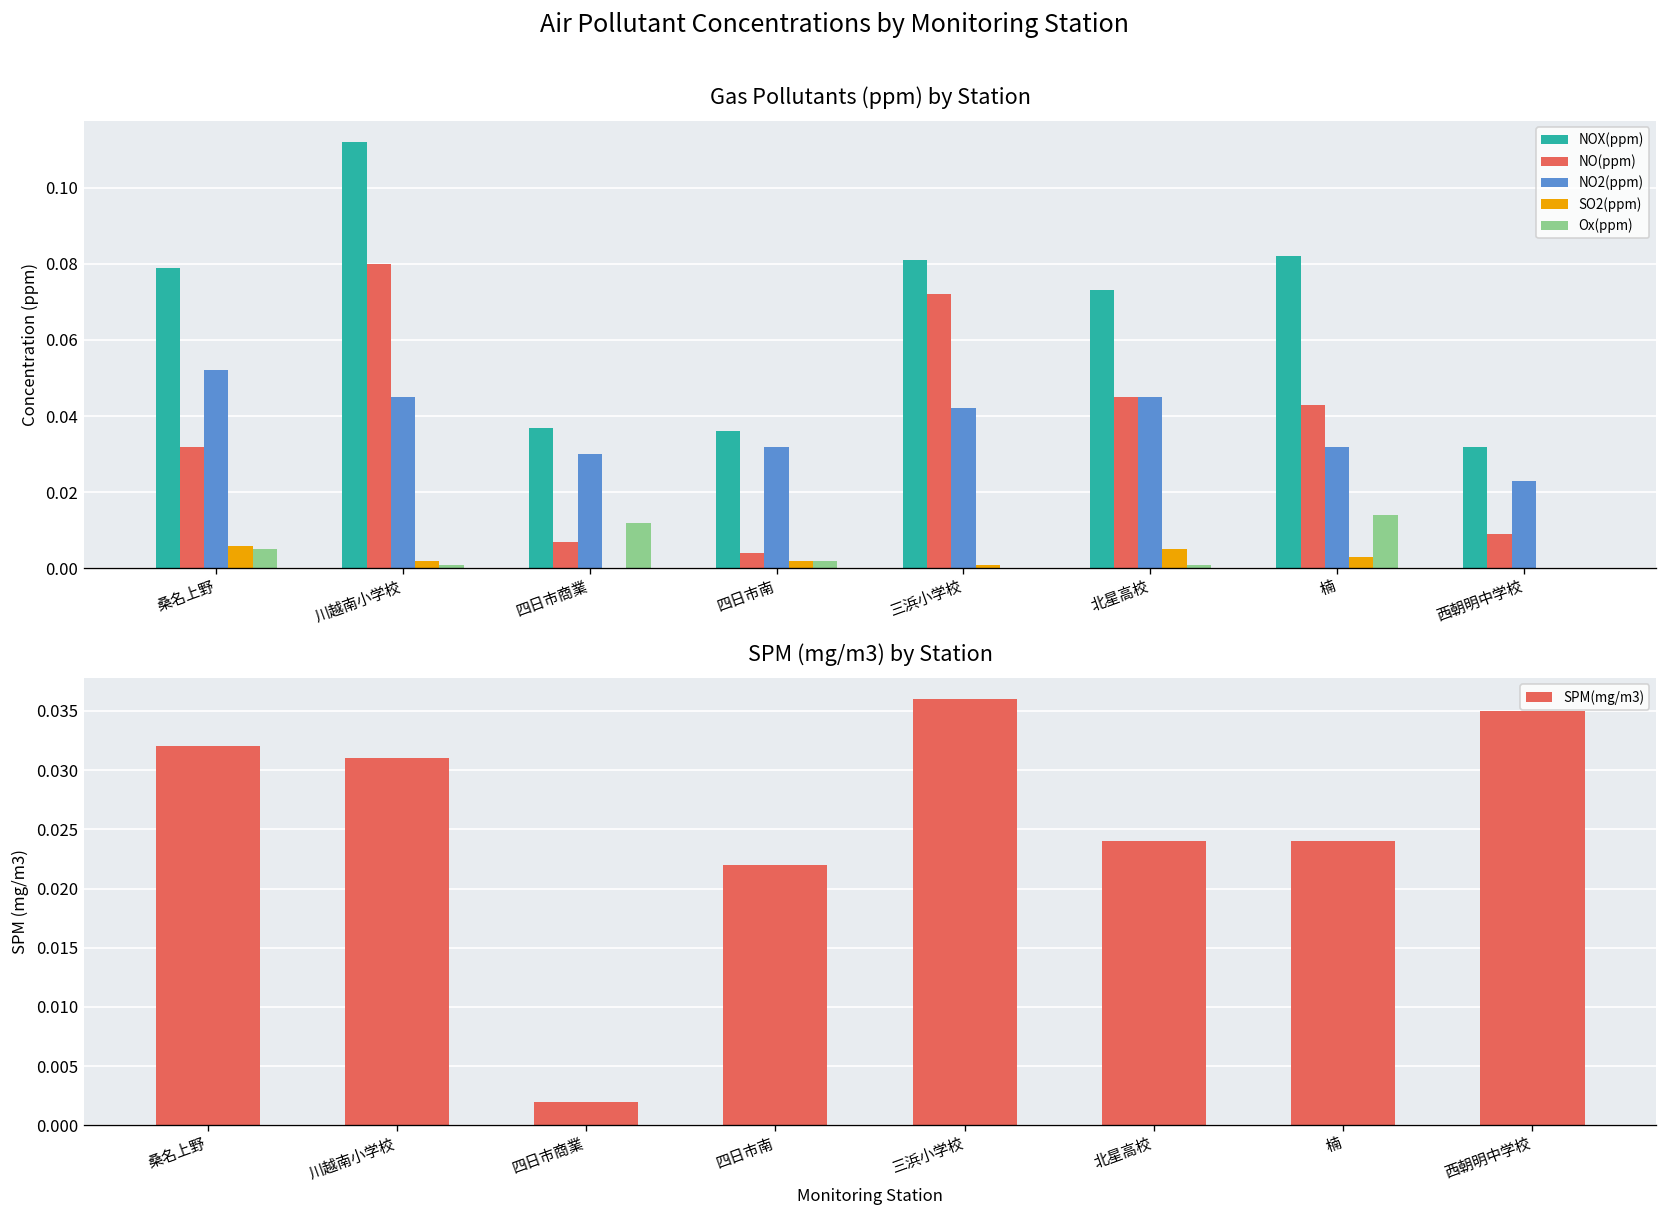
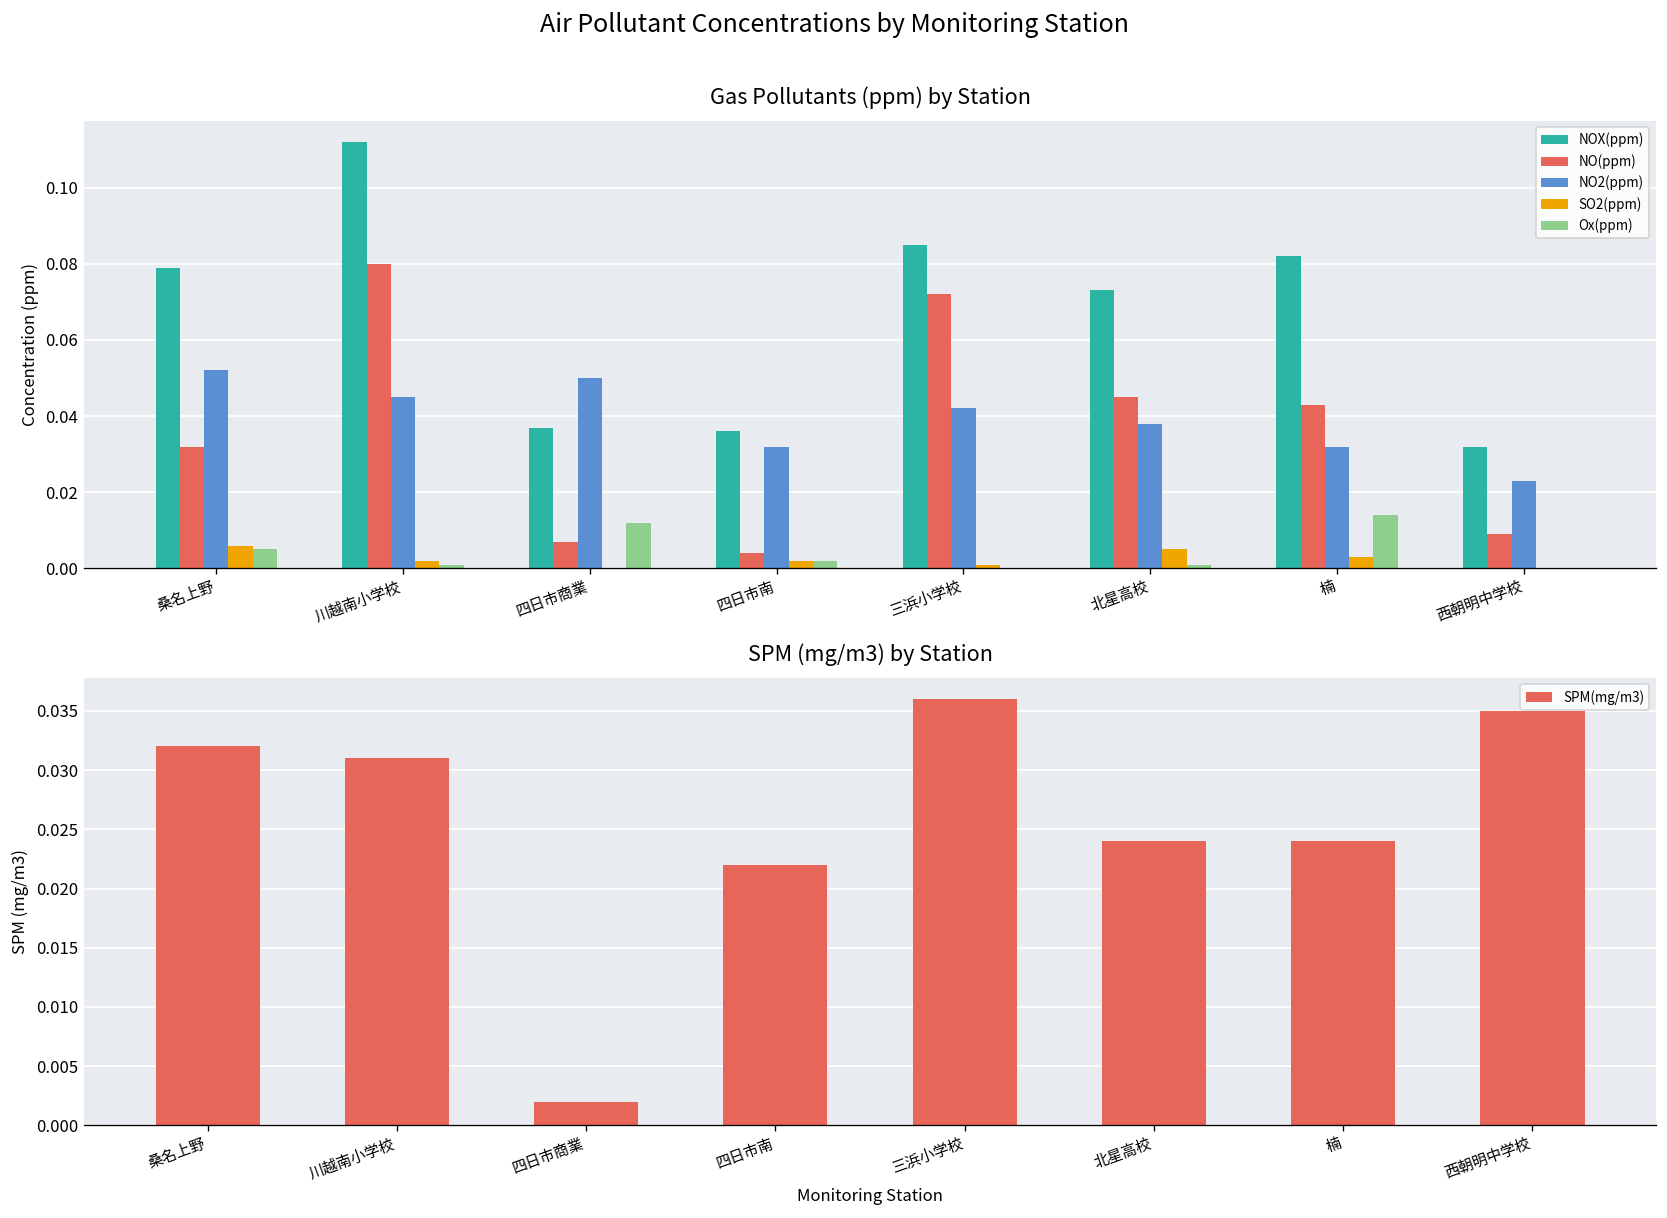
Gas Pollutants (ppm) by Station, NO2(ppm), 四日市商業: 0.03 -> 0.05
Gas Pollutants (ppm) by Station, NOX(ppm), 三浜小学校: 0.081 -> 0.085
Gas Pollutants (ppm) by Station, NO2(ppm), 北星高校: 0.045 -> 0.038
